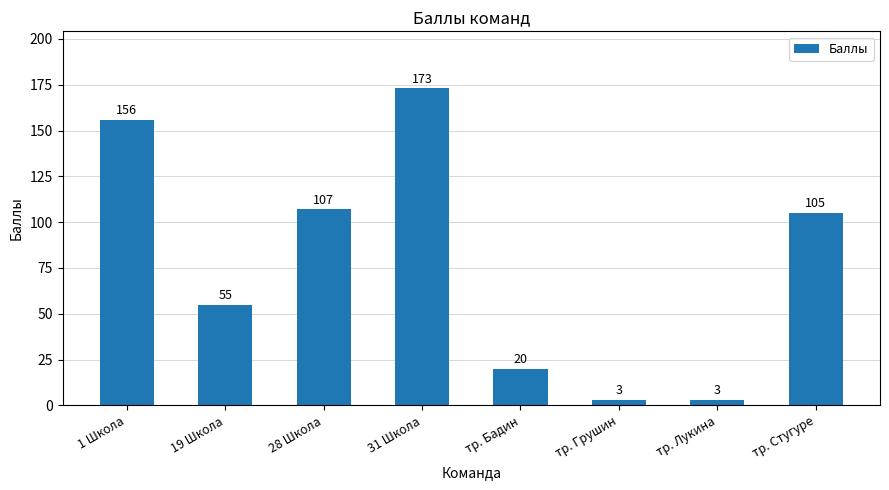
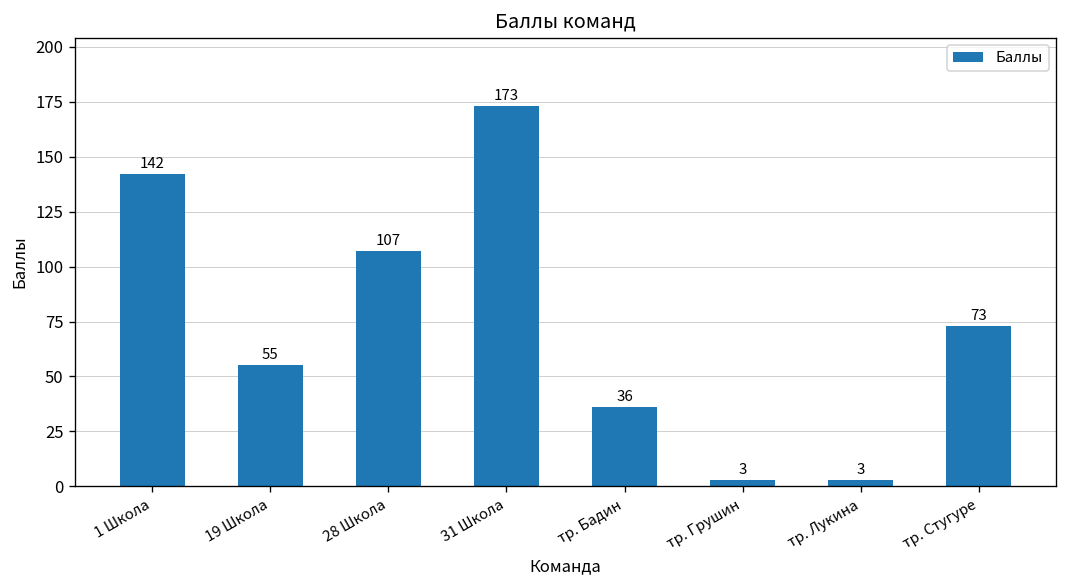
1 Школа: 156 -> 142
тр. Бадин: 20 -> 36
тр. Стугуре: 105 -> 73
